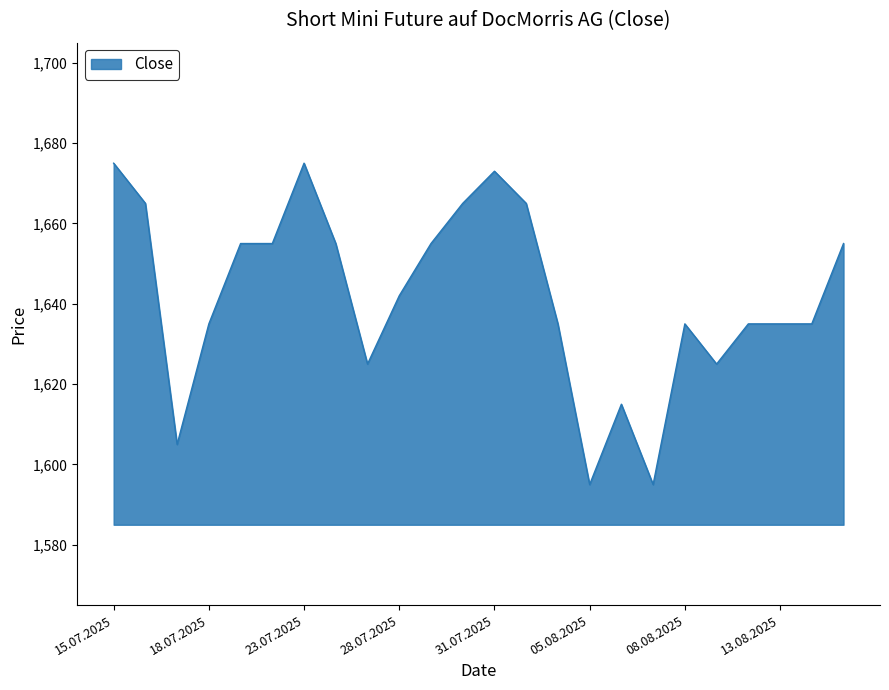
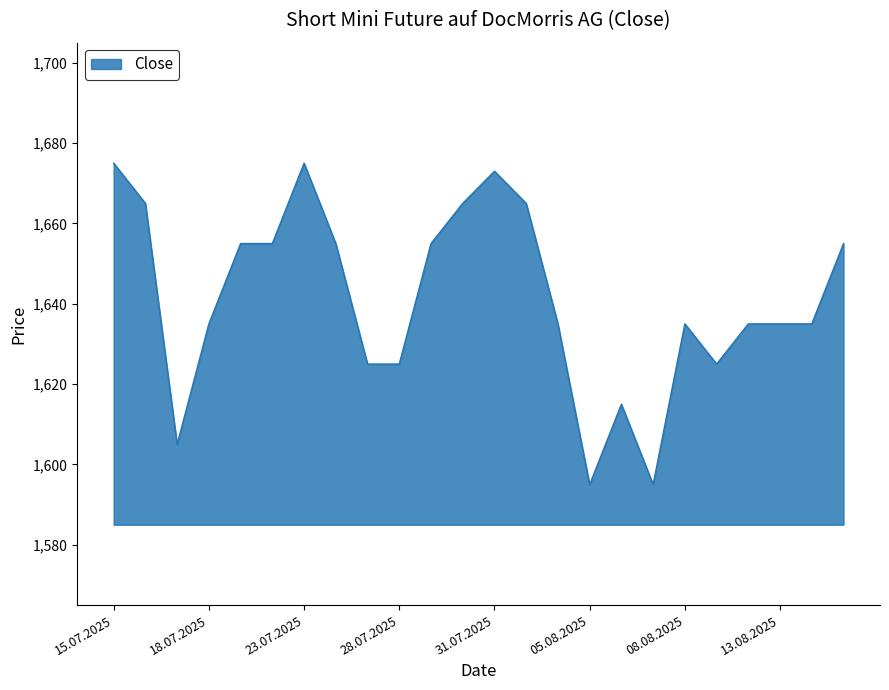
28.07.2025: 1,642 -> 1,625
